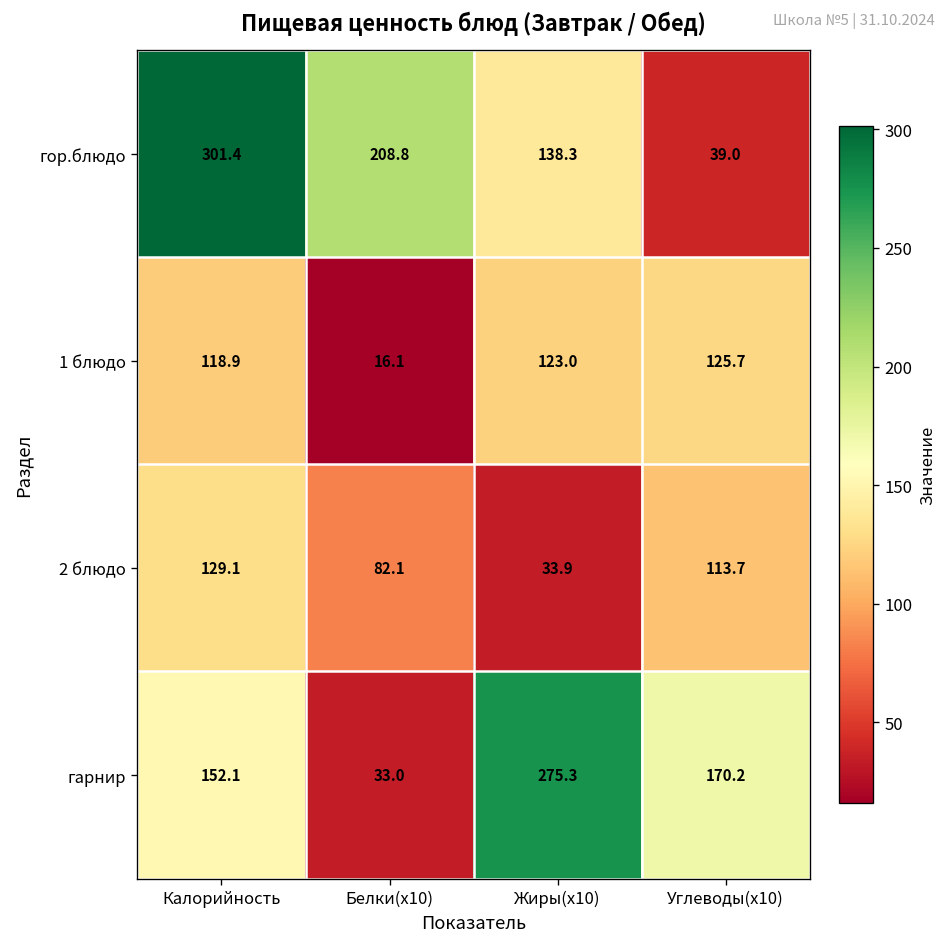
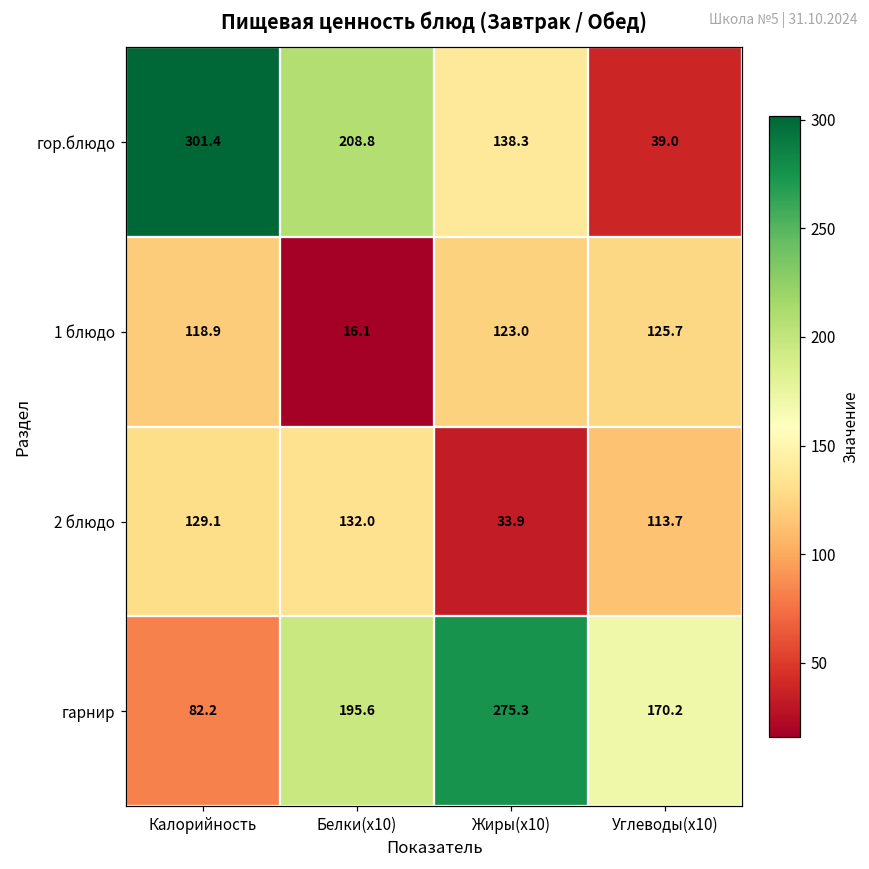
2 блюдо, Белки(x10): 82.1 -> 132.0
гарнир, Калорийность: 152.1 -> 82.2
гарнир, Белки(x10): 33.0 -> 195.6
